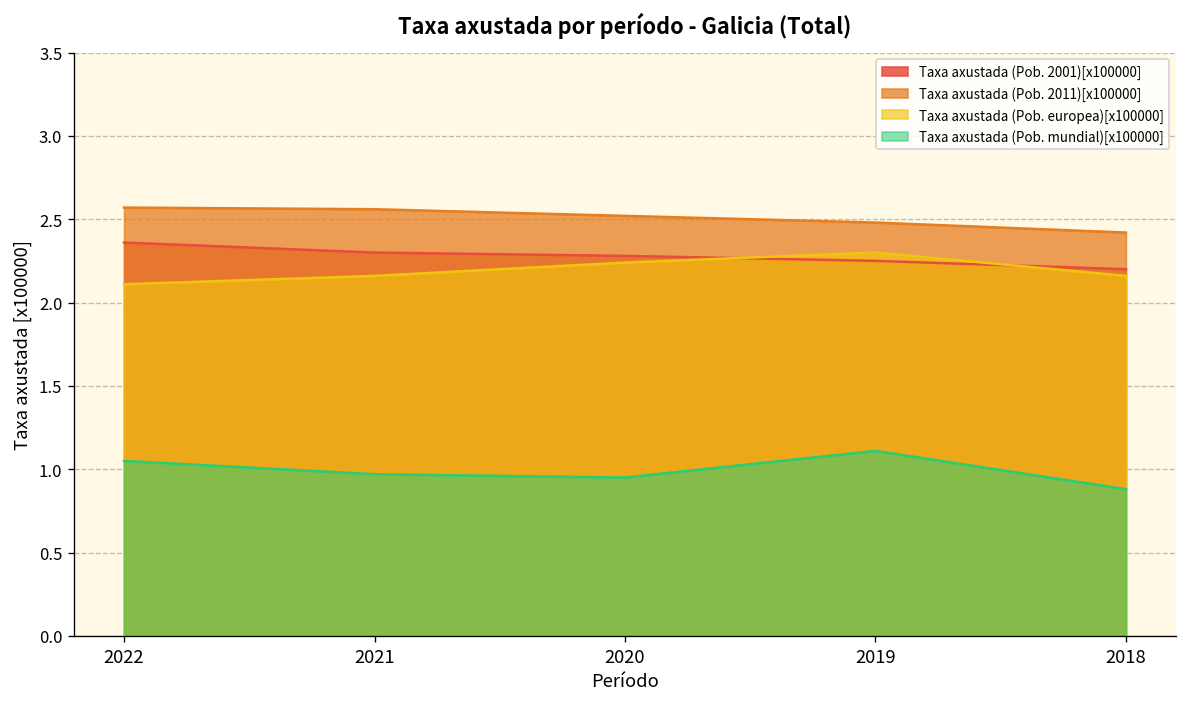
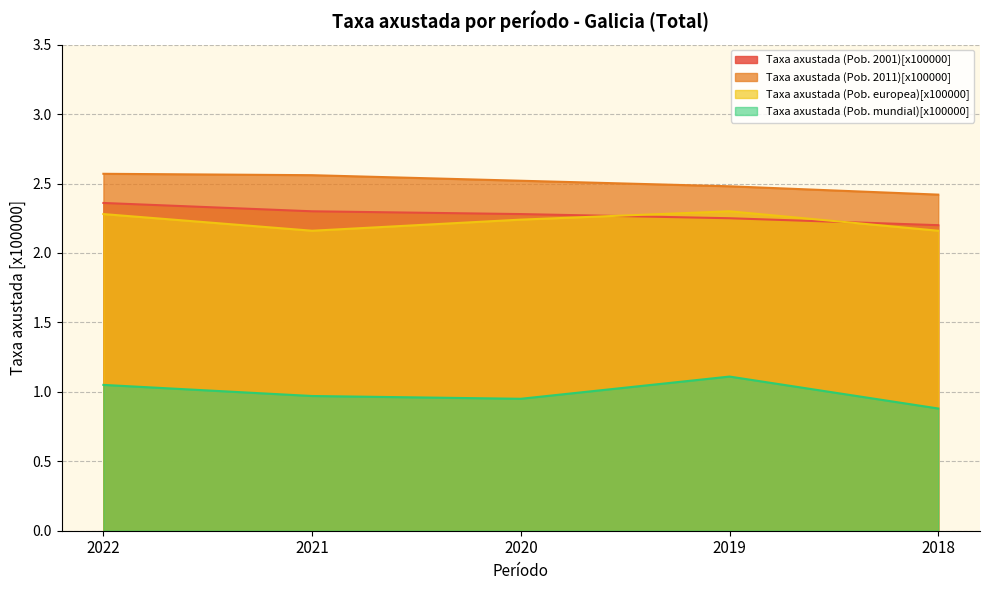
Taxa axustada (Pob. europea)[x100000], 2022: 2.11 -> 2.28
